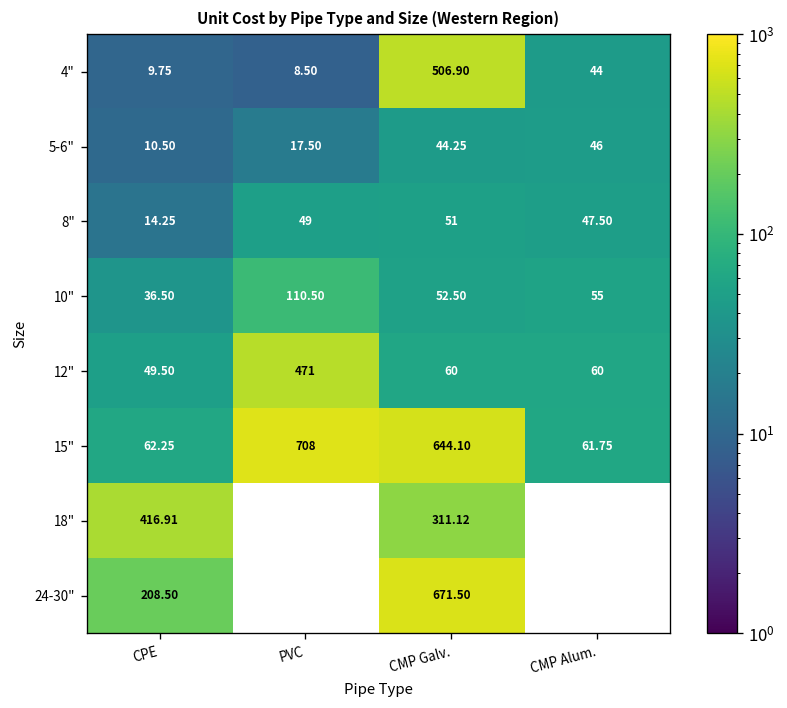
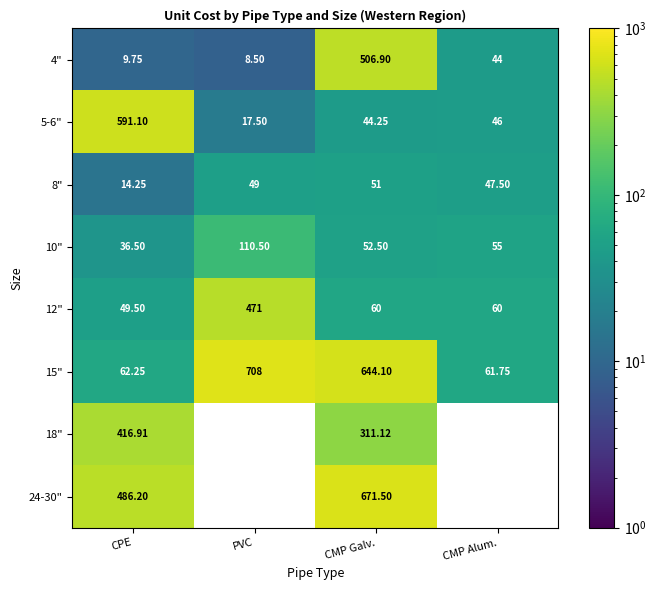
5-6", CPE: 10.50 -> 591.10
24-30", CPE: 208.50 -> 486.20
